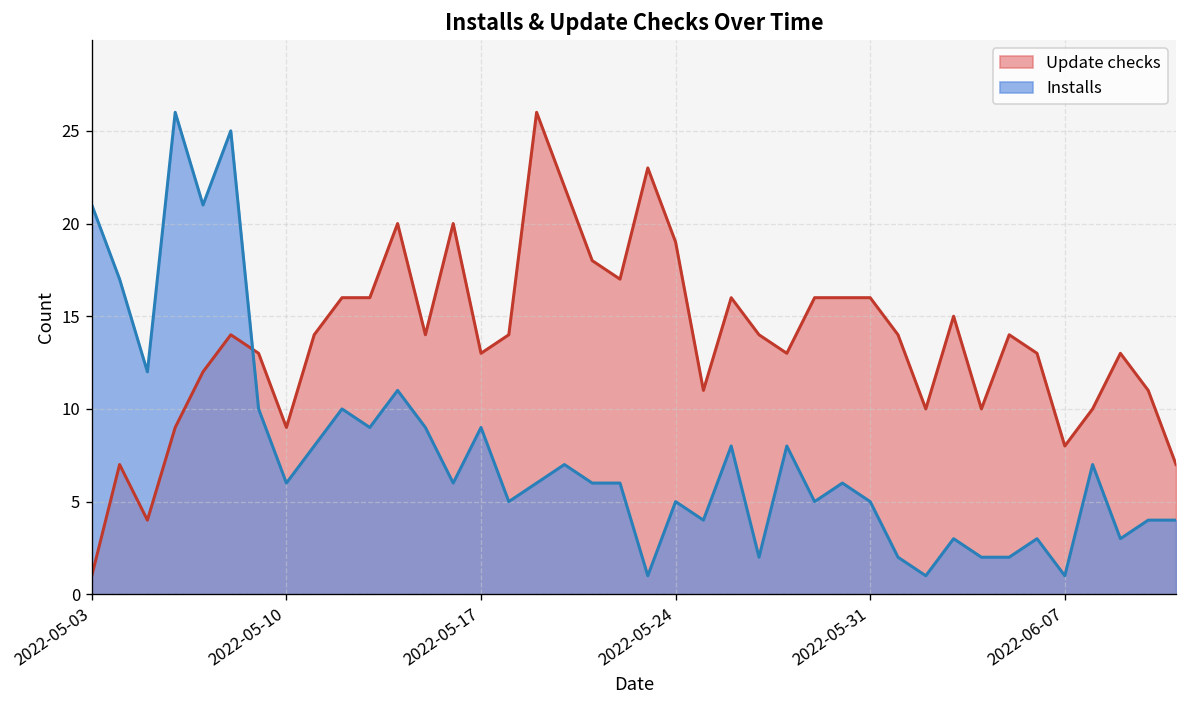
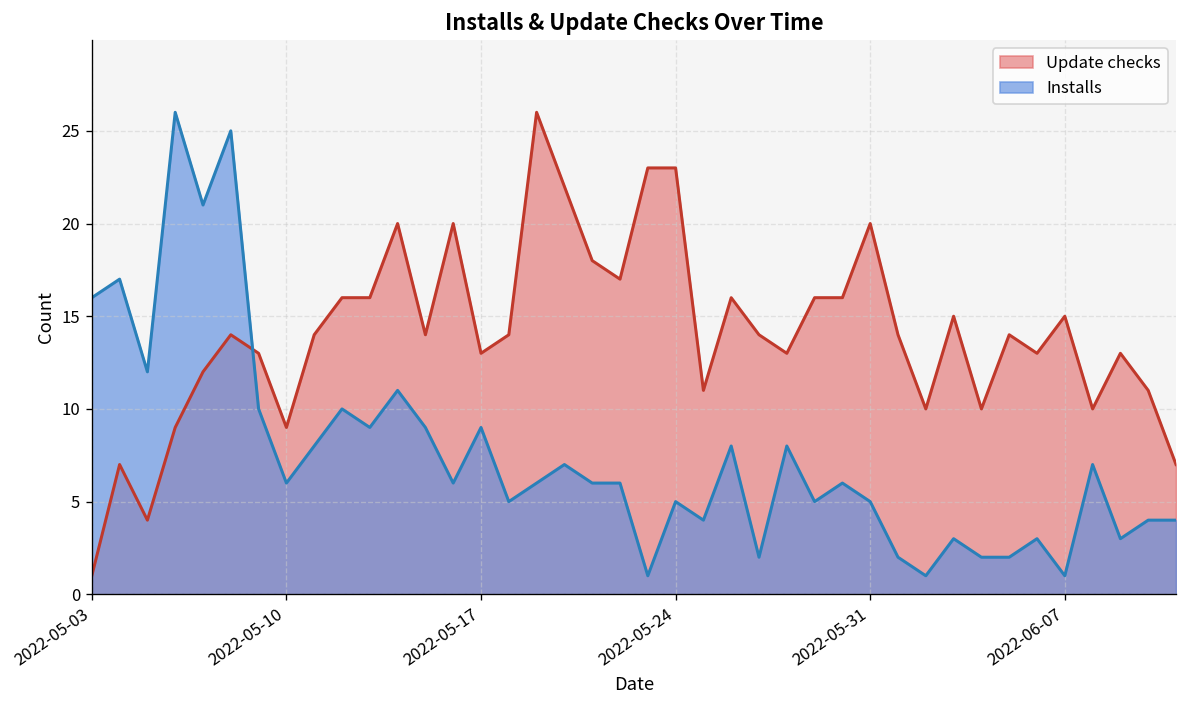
Installs, 2022-05-03: 21 -> 16
Update checks, 2022-05-24: 19 -> 23
Update checks, 2022-05-31: 16 -> 20
Update checks, 2022-06-07: 8 -> 15
